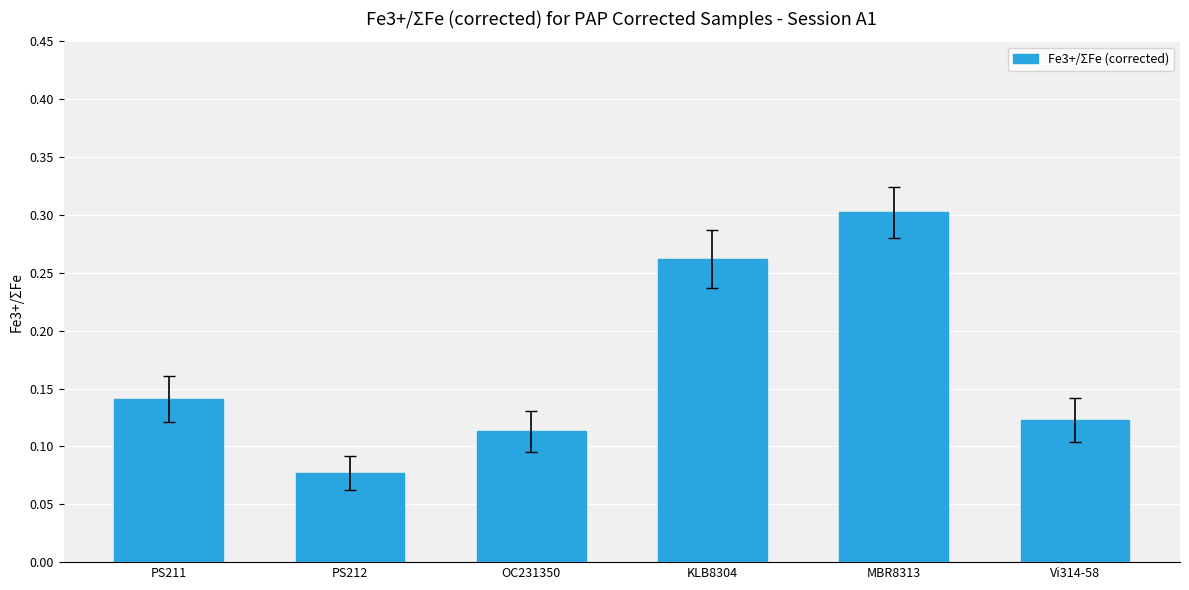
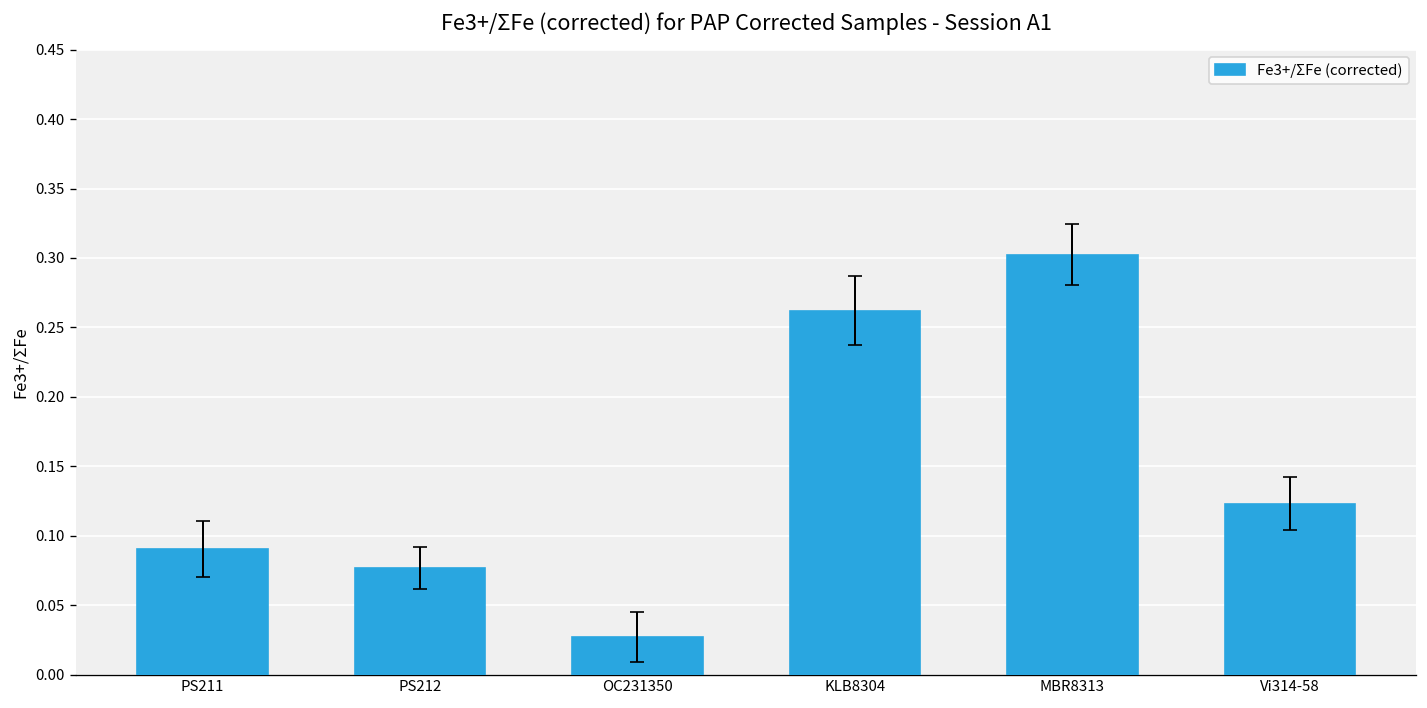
Fe3+/ΣFe (corrected), PS211: 0.141 -> 0.090
Fe3+/ΣFe (corrected), OC231350: 0.113 -> 0.027
